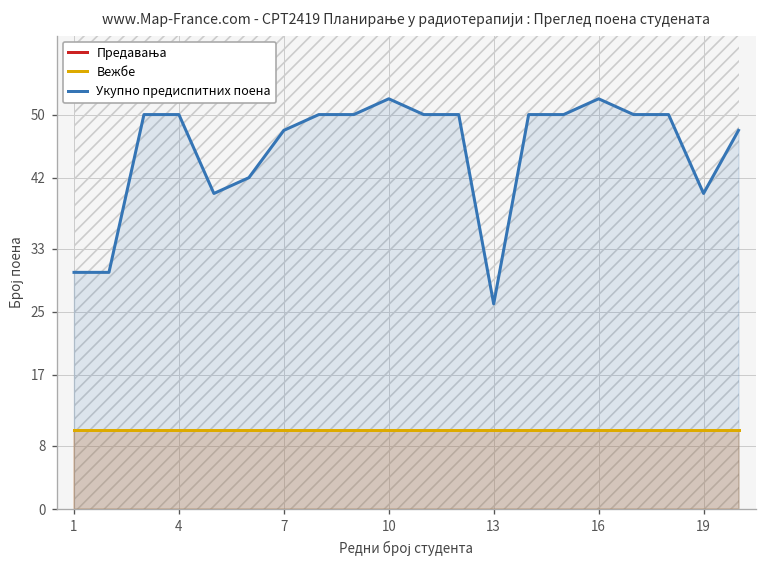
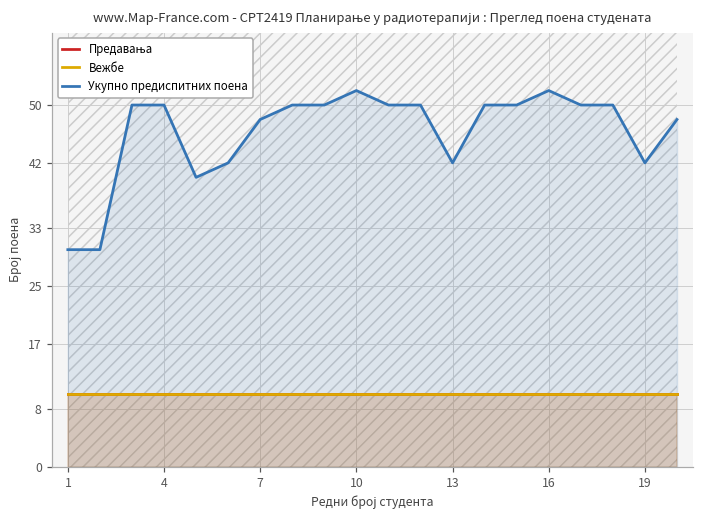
Укупно предиспитних поена, 13: 26 -> 42
Укупно предиспитних поена, 19: 40 -> 42
